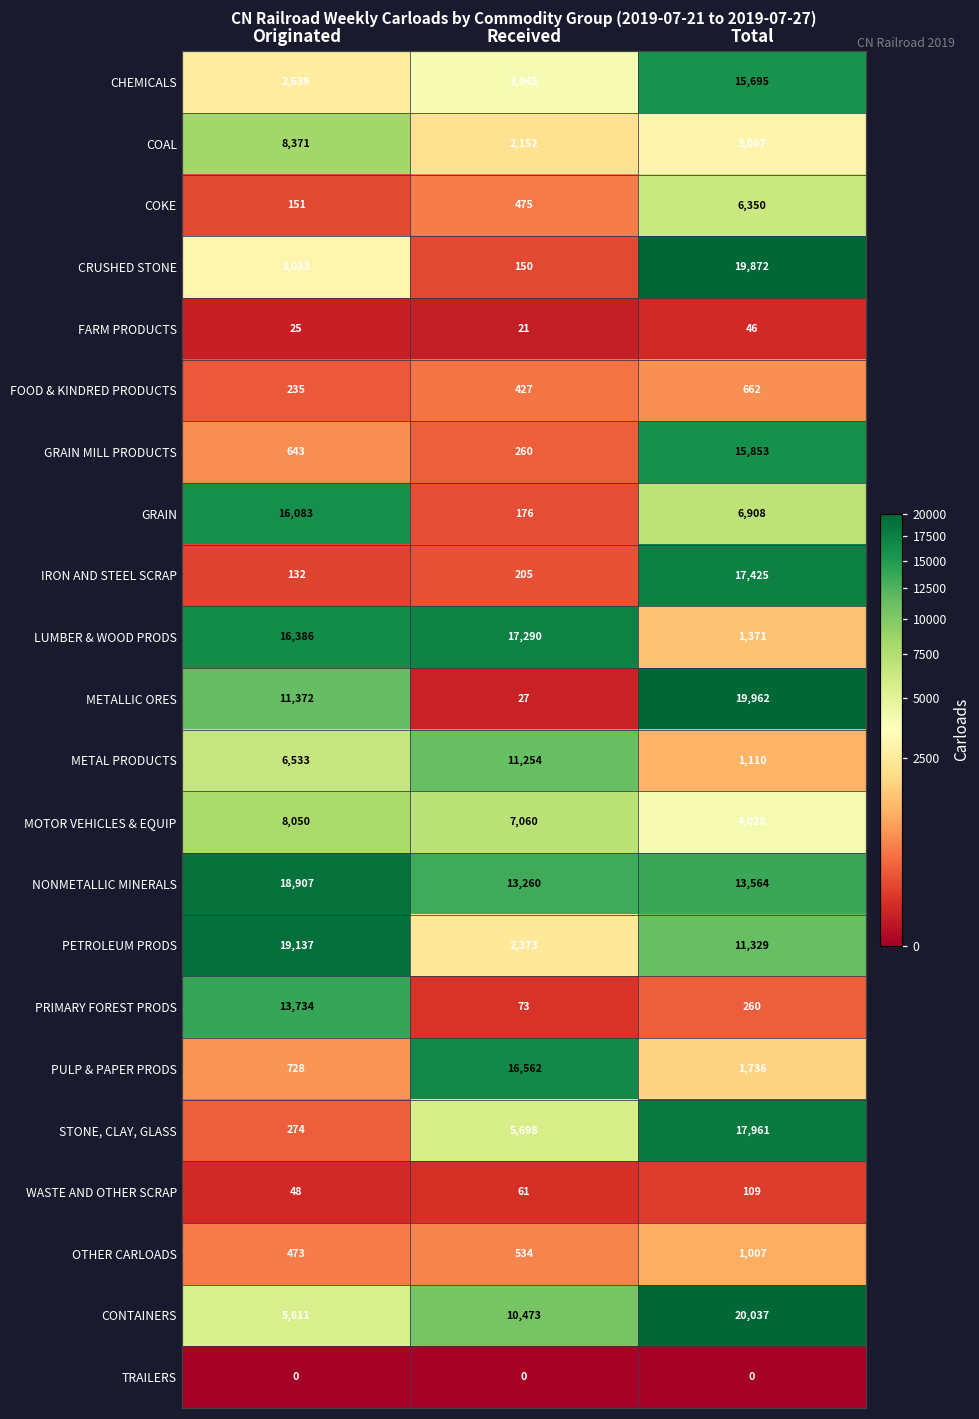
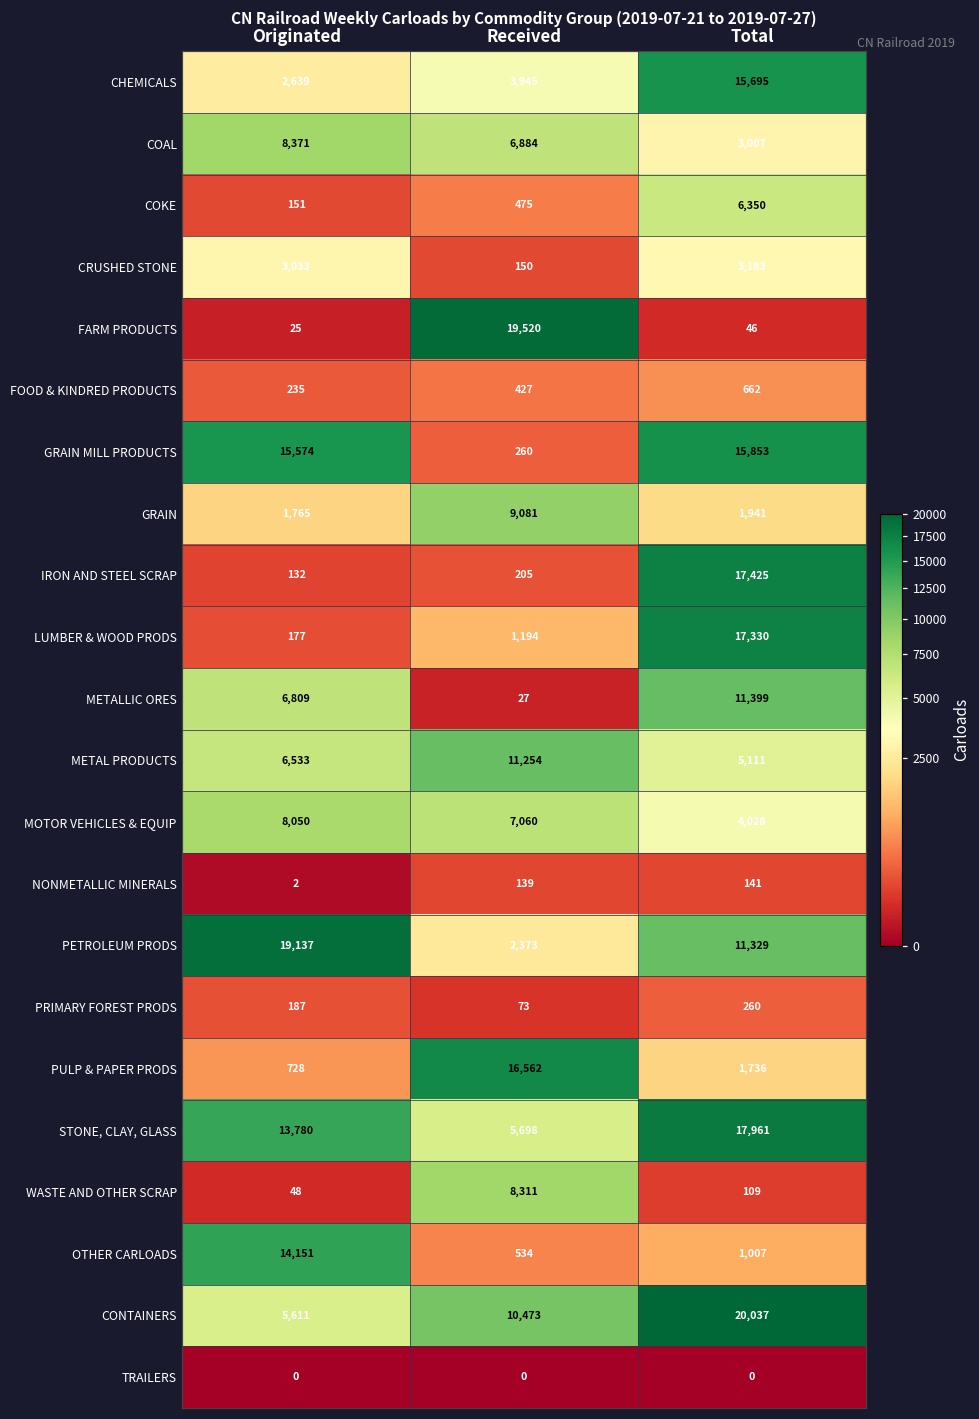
COAL, Received: 2,152 -> 6,884
CRUSHED STONE, Total: 19,872 -> 3,183
FARM PRODUCTS, Received: 21 -> 19,520
GRAIN MILL PRODUCTS, Originated: 643 -> 15,574
GRAIN, Originated: 16,083 -> 1,765
GRAIN, Received: 176 -> 9,081
GRAIN, Total: 6,908 -> 1,941
LUMBER & WOOD PRODS, Originated: 16,386 -> 177
LUMBER & WOOD PRODS, Received: 17,290 -> 1,194
LUMBER & WOOD PRODS, Total: 1,371 -> 17,330
METALLIC ORES, Originated: 11,372 -> 6,809
METALLIC ORES, Total: 19,962 -> 11,399
METAL PRODUCTS, Total: 1,110 -> 5,111
NONMETALLIC MINERALS, Originated: 18,907 -> 2
NONMETALLIC MINERALS, Received: 13,260 -> 139
NONMETALLIC MINERALS, Total: 13,564 -> 141
PRIMARY FOREST PRODS, Originated: 13,734 -> 187
STONE, CLAY, GLASS, Originated: 274 -> 13,780
WASTE AND OTHER SCRAP, Received: 61 -> 8,311
OTHER CARLOADS, Originated: 473 -> 14,151
